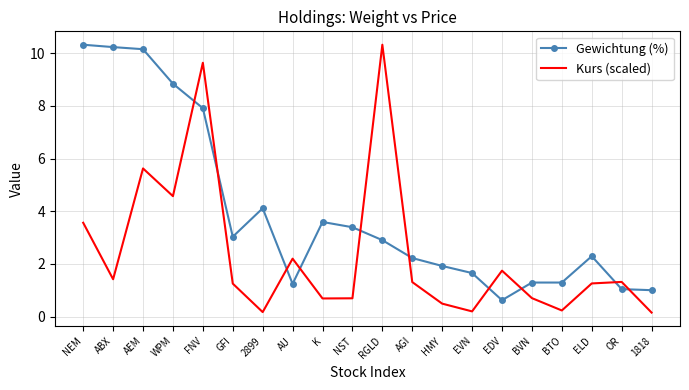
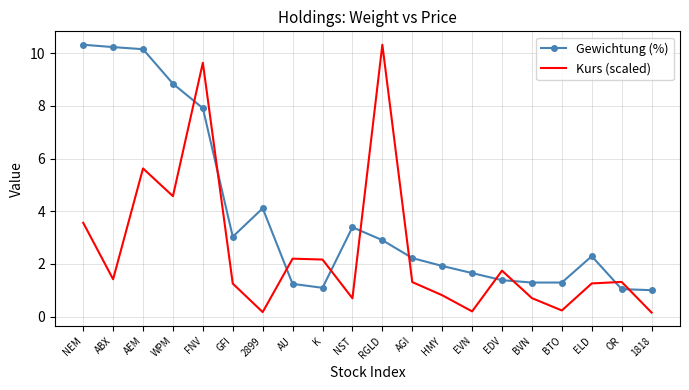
Gewichtung (%), K: 3.6 -> 1.1
Kurs (scaled), K: 0.7 -> 2.2
Kurs (scaled), HMY: 0.5 -> 0.8
Gewichtung (%), EDV: 0.6 -> 1.4
